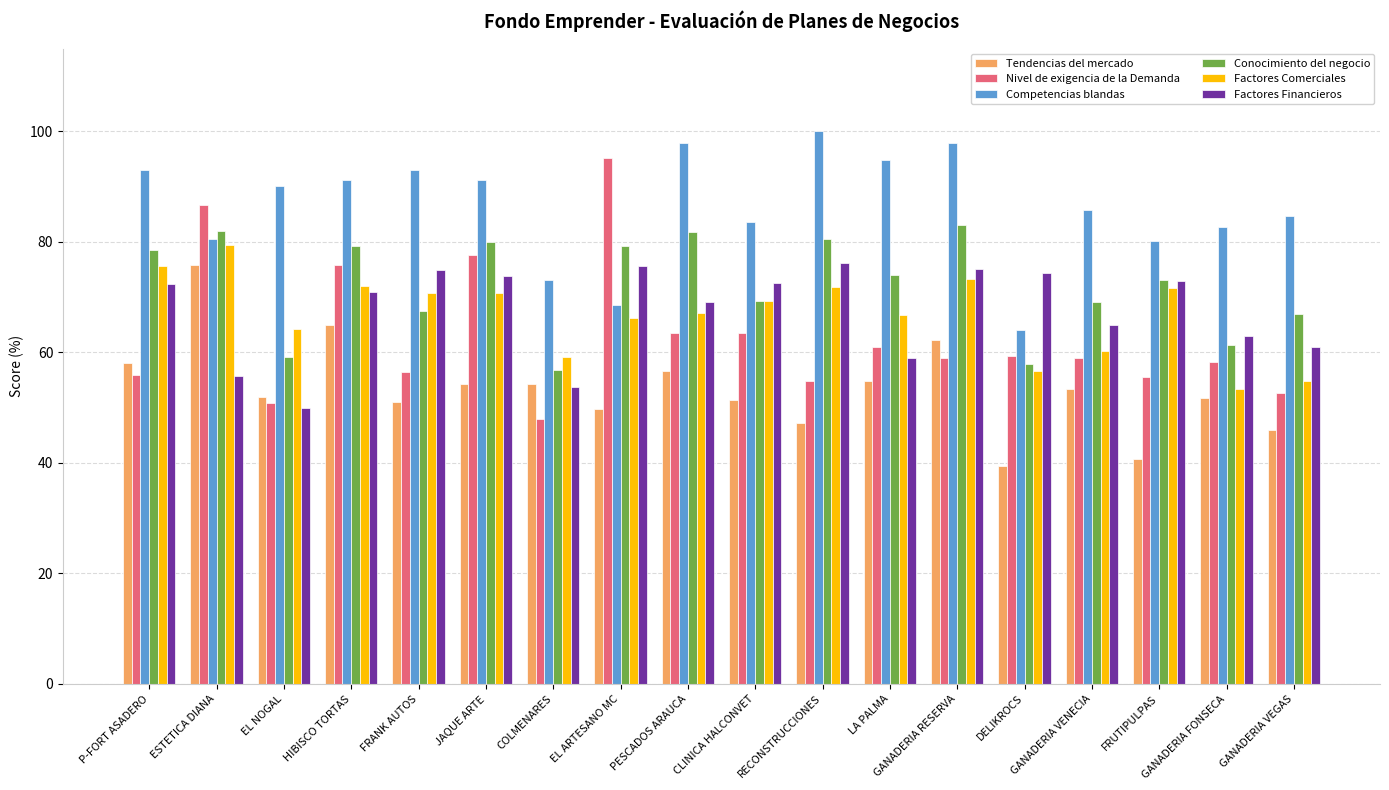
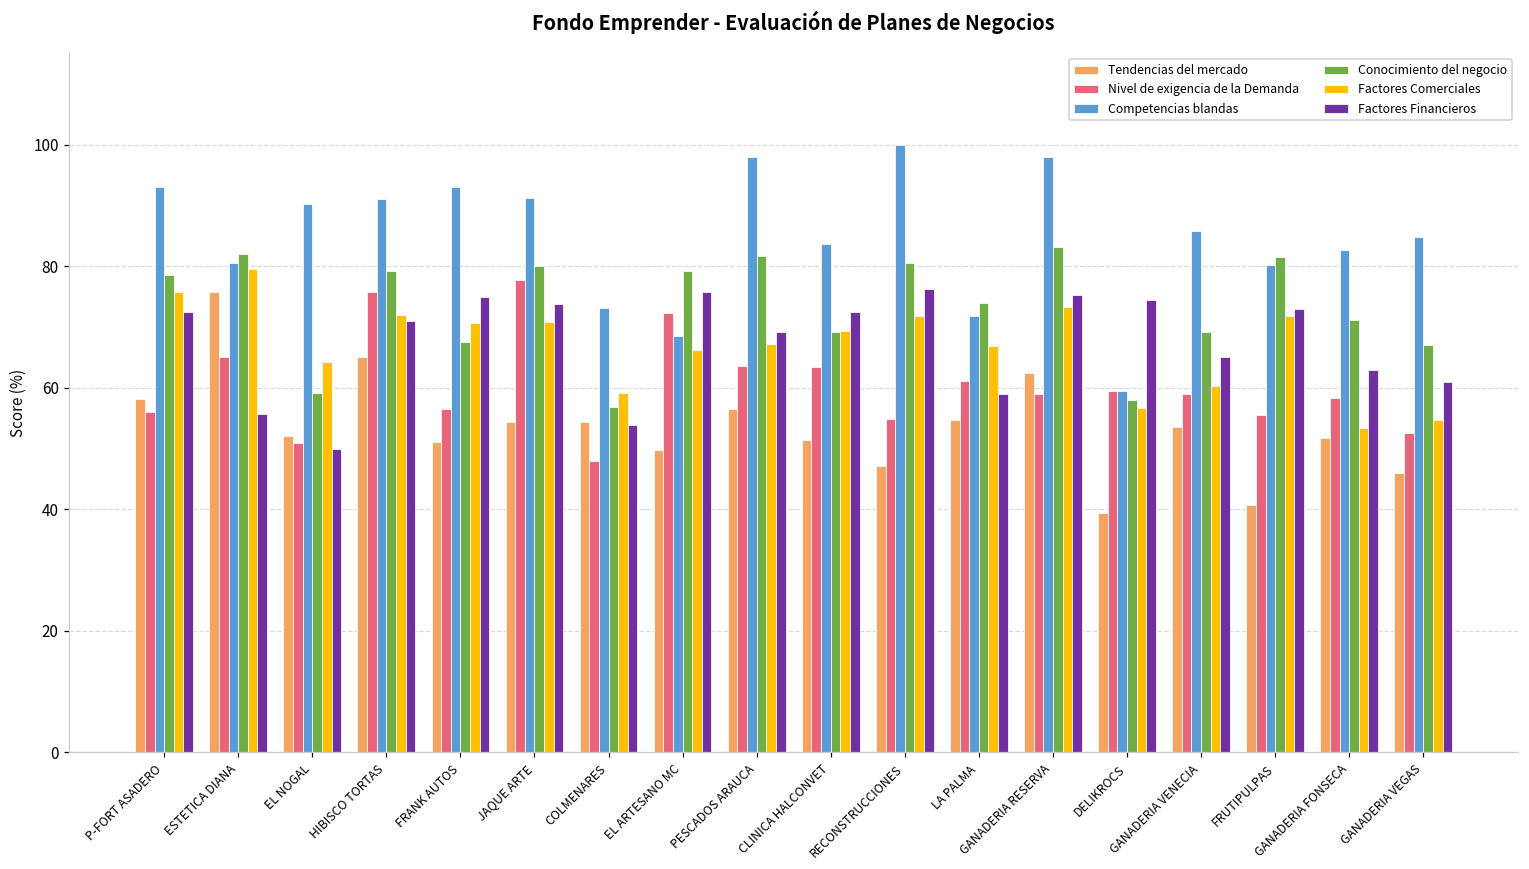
Nivel de exigencia de la Demanda, ESTETICA DIANA: 87 -> 65
Nivel de exigencia de la Demanda, EL ARTESANO MC: 95 -> 72
Competencias blandas, LA PALMA: 95 -> 72
Competencias blandas, DELIKROCS: 64 -> 59
Conocimiento del negocio, FRUTIPULPAS: 73 -> 82
Conocimiento del negocio, GANADERIA FONSECA: 61 -> 71
